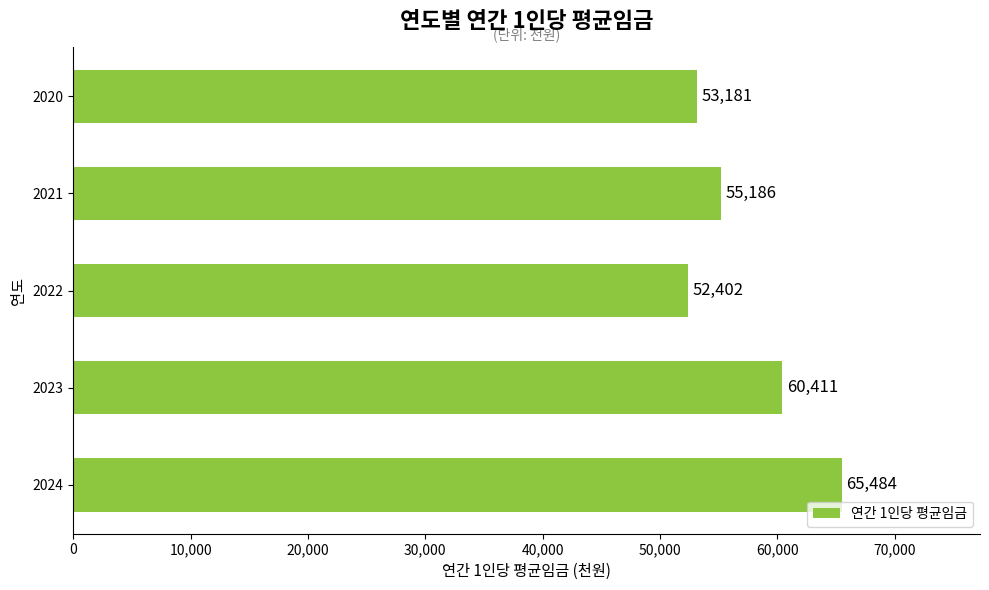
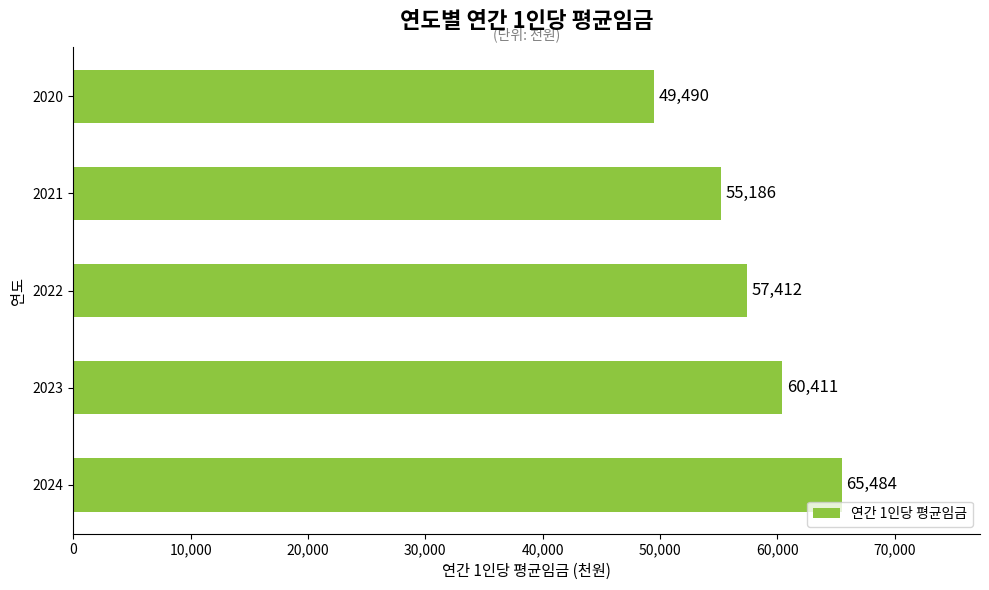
2020: 53,181 -> 49,490
2022: 52,402 -> 57,412
